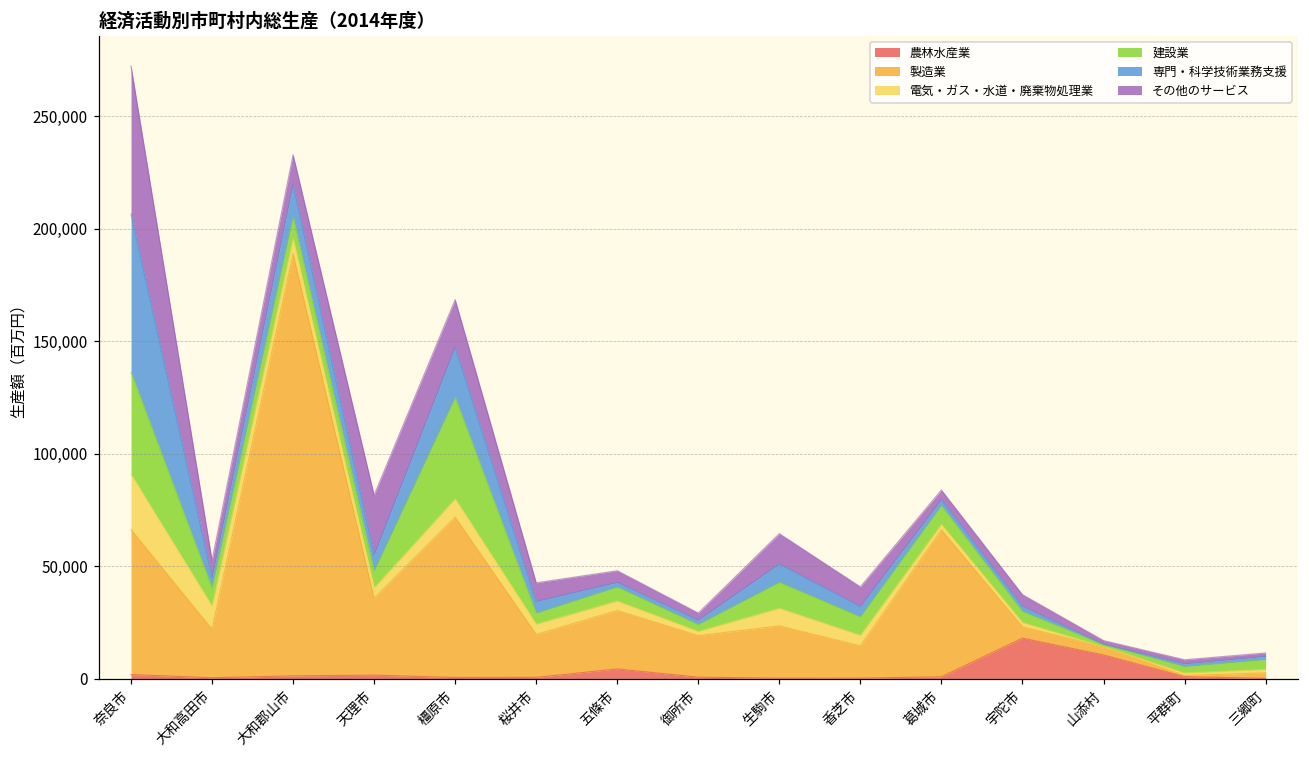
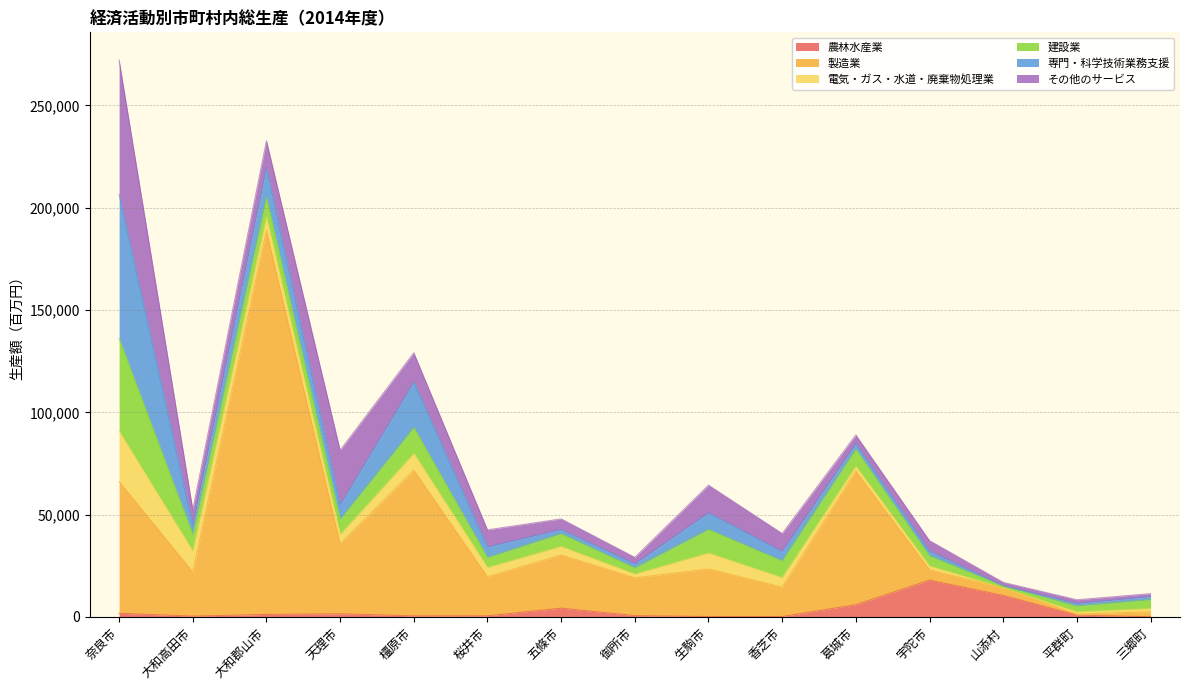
建設業, 橿原市: 45,000 -> 13,000
その他のサービス, 橿原市: 21,000 -> 14,000
農林水産業, 葛城市: 1,000 -> 6,000
